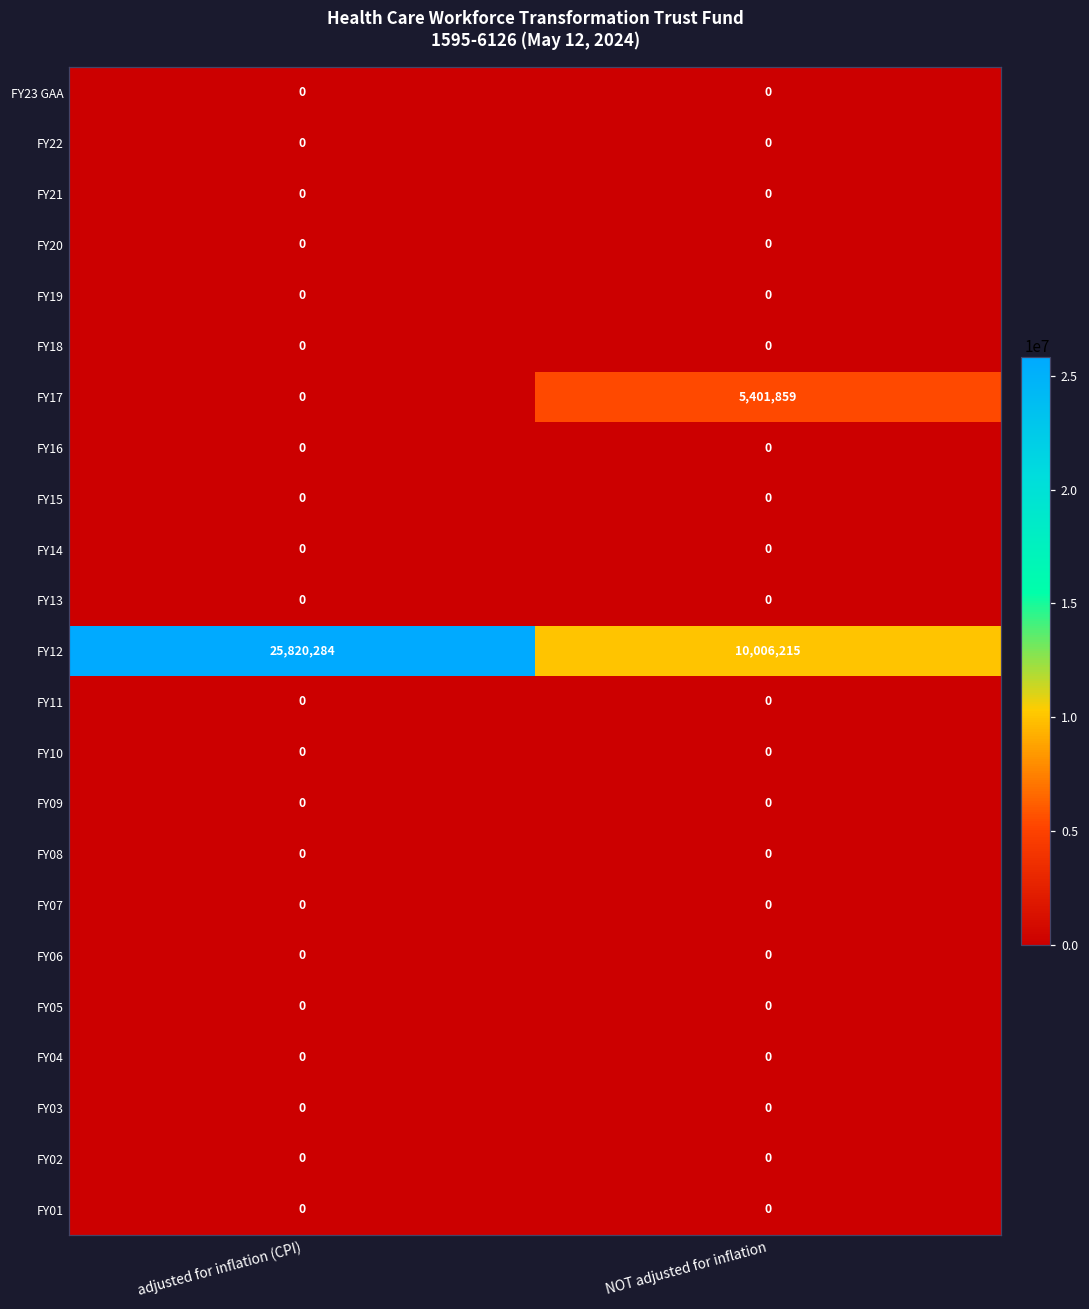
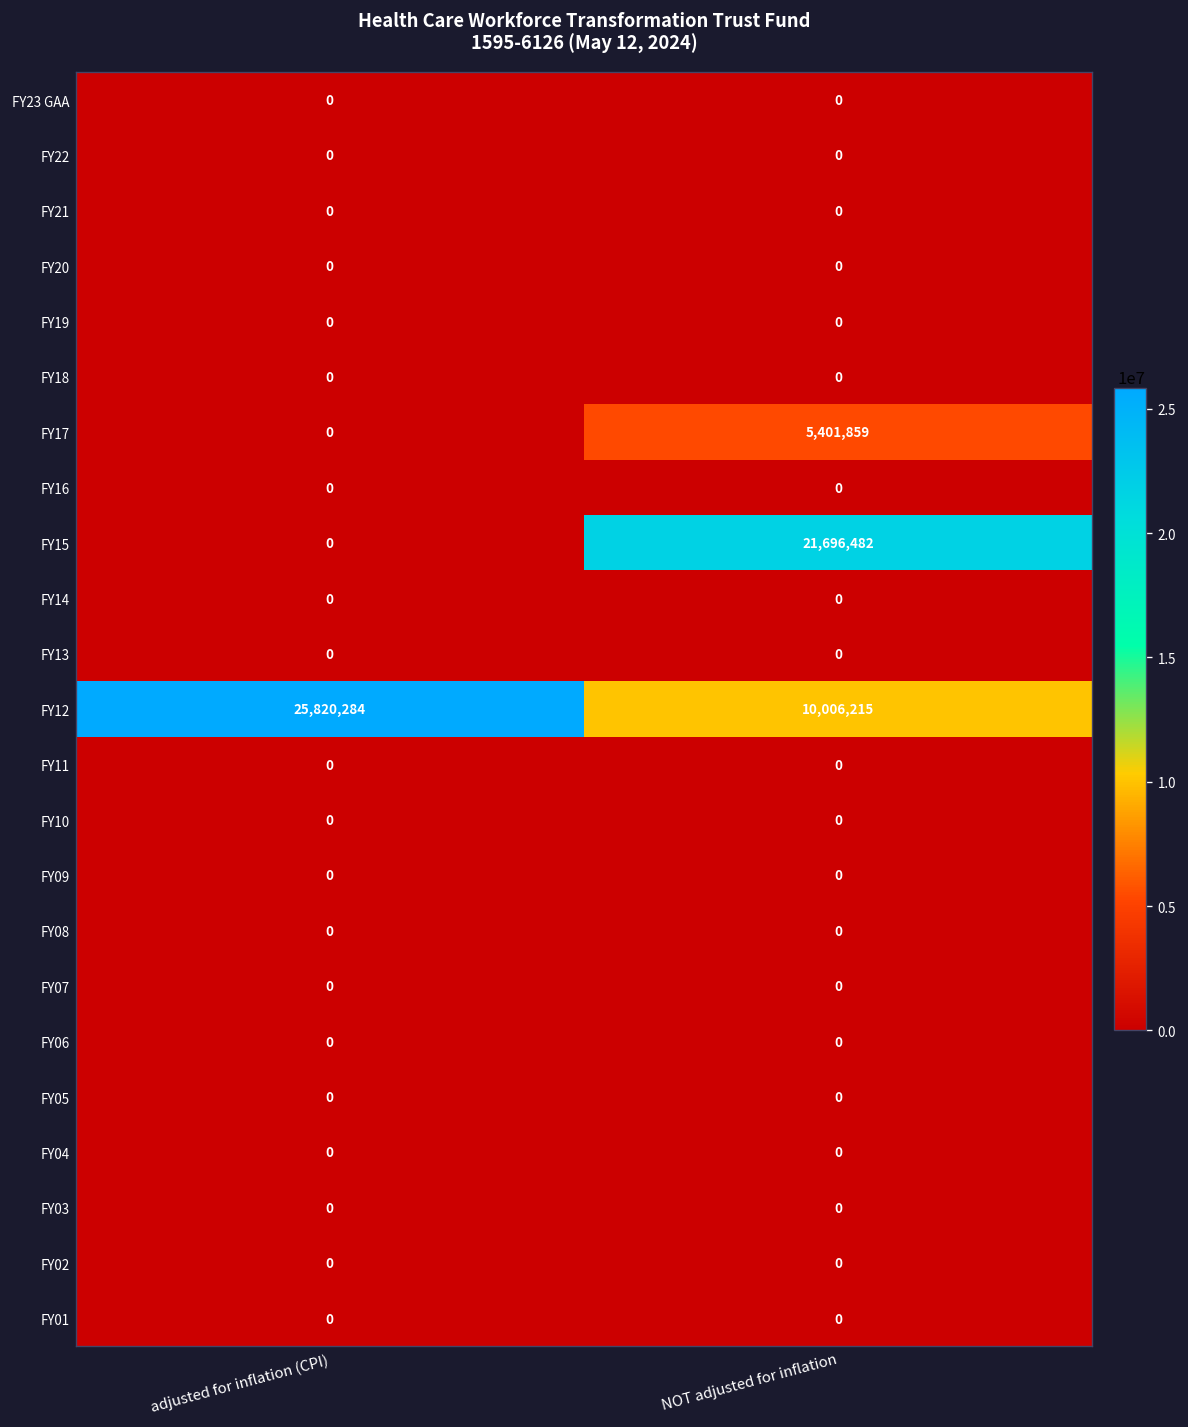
FY15, NOT adjusted for inflation: 0 -> 21,696,482
